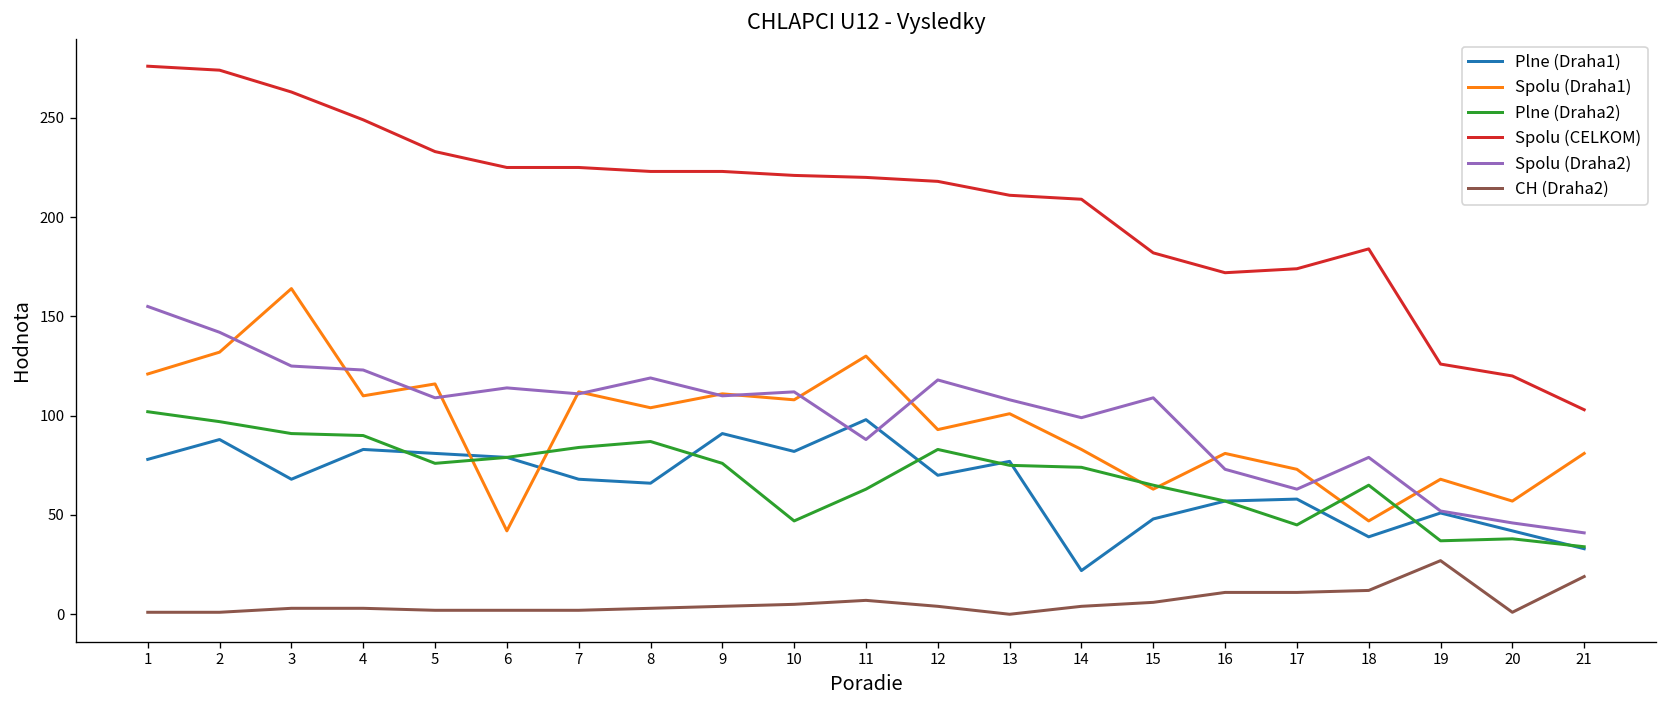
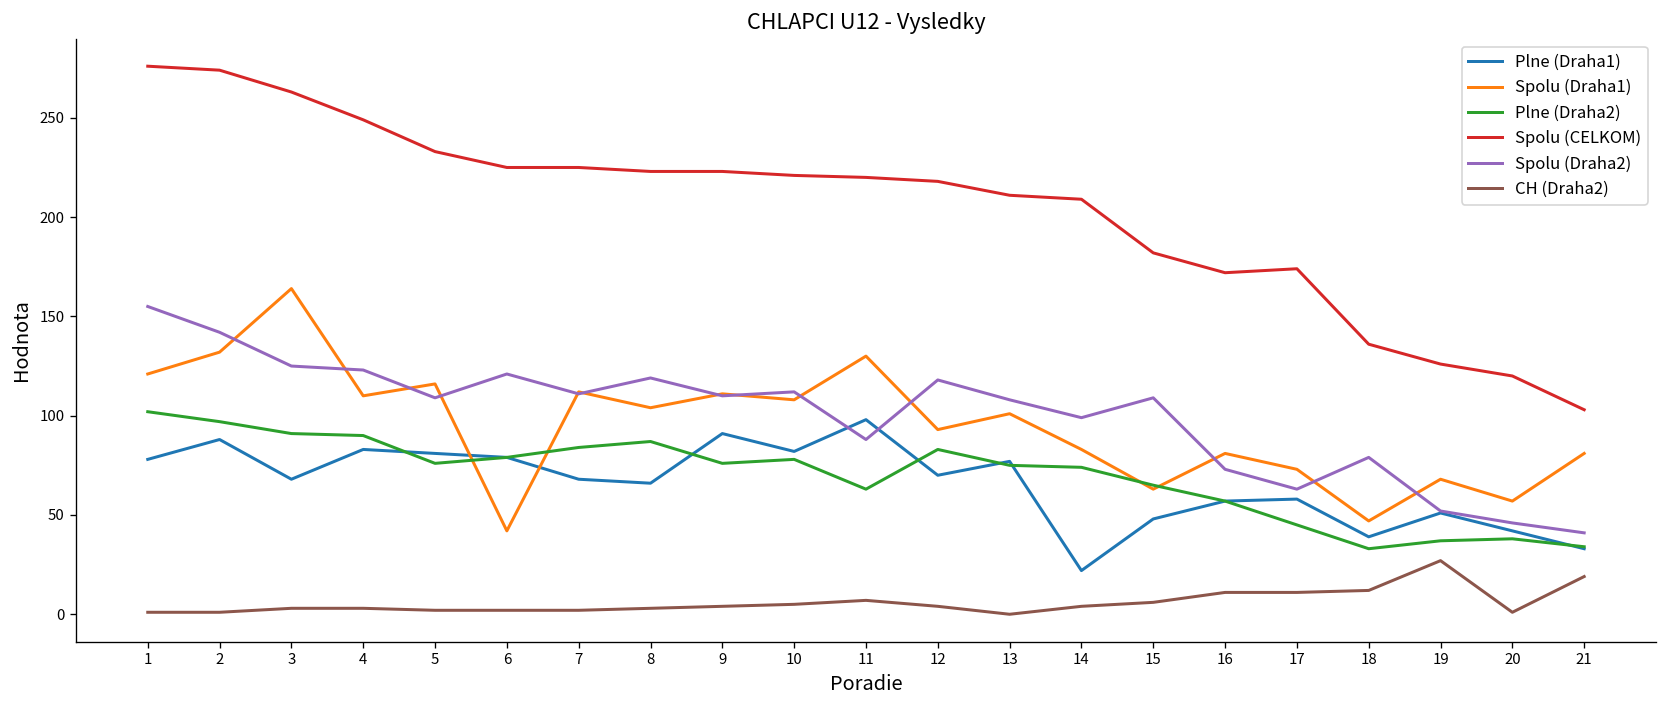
Spolu (Draha2), 6: 114 -> 121
Plne (Draha2), 10: 47 -> 78
Plne (Draha2), 18: 65 -> 33
Spolu (CELKOM), 18: 184 -> 136
